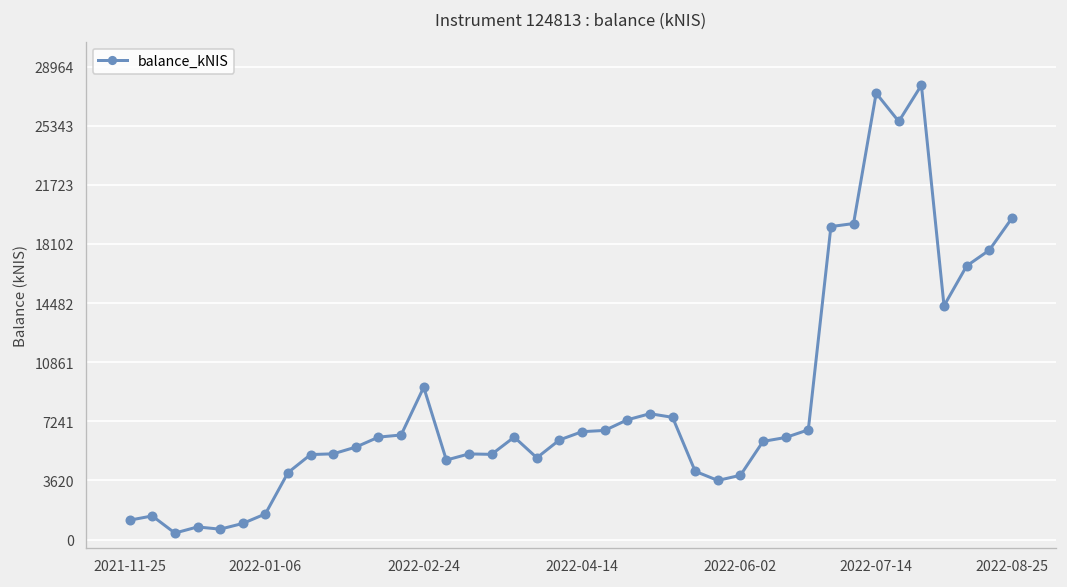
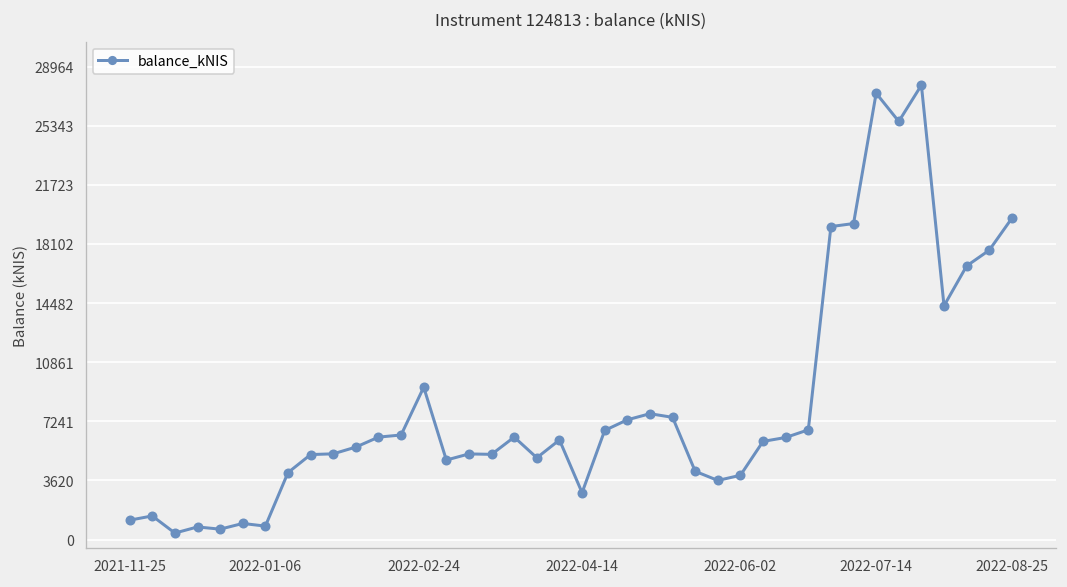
2022-01-06: 1600 -> 800
2022-04-14: 6600 -> 2900
